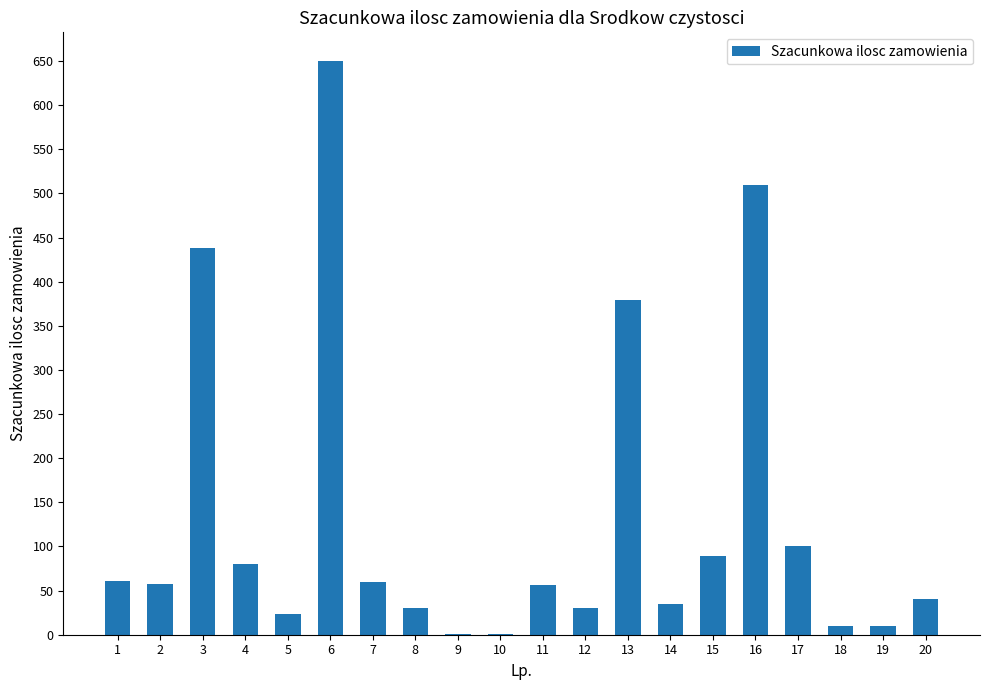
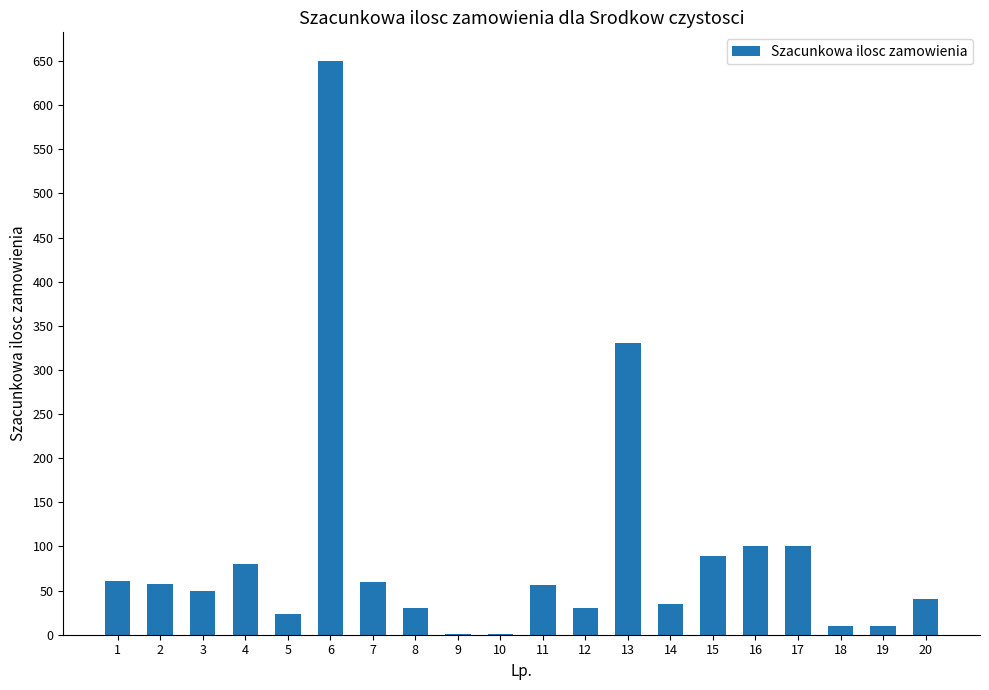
3: 440 -> 50
13: 380 -> 330
16: 510 -> 100
